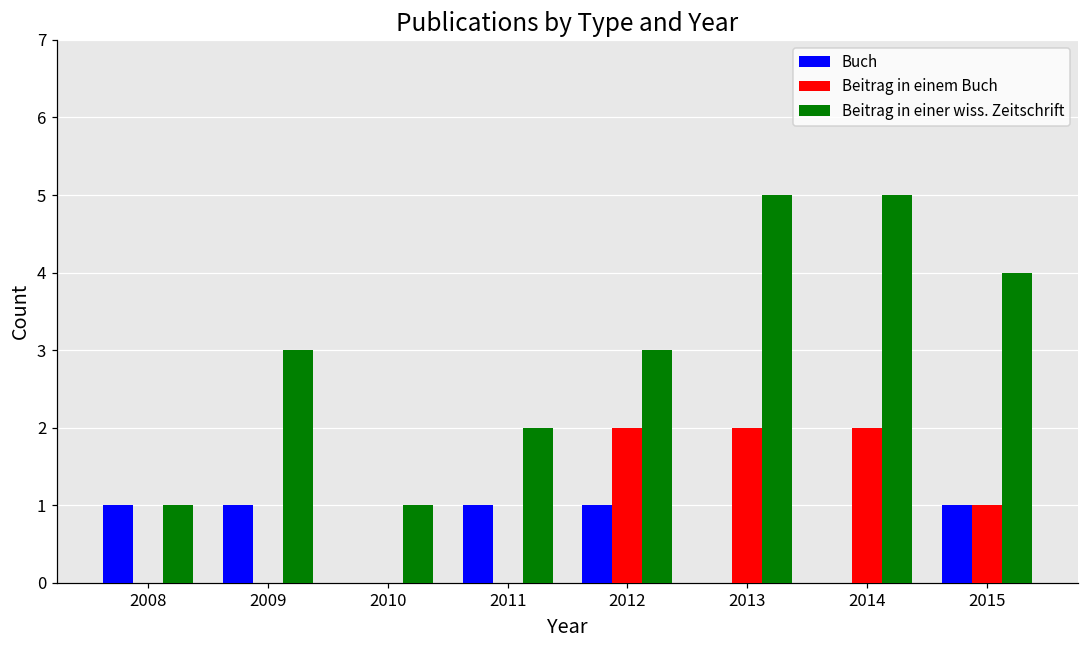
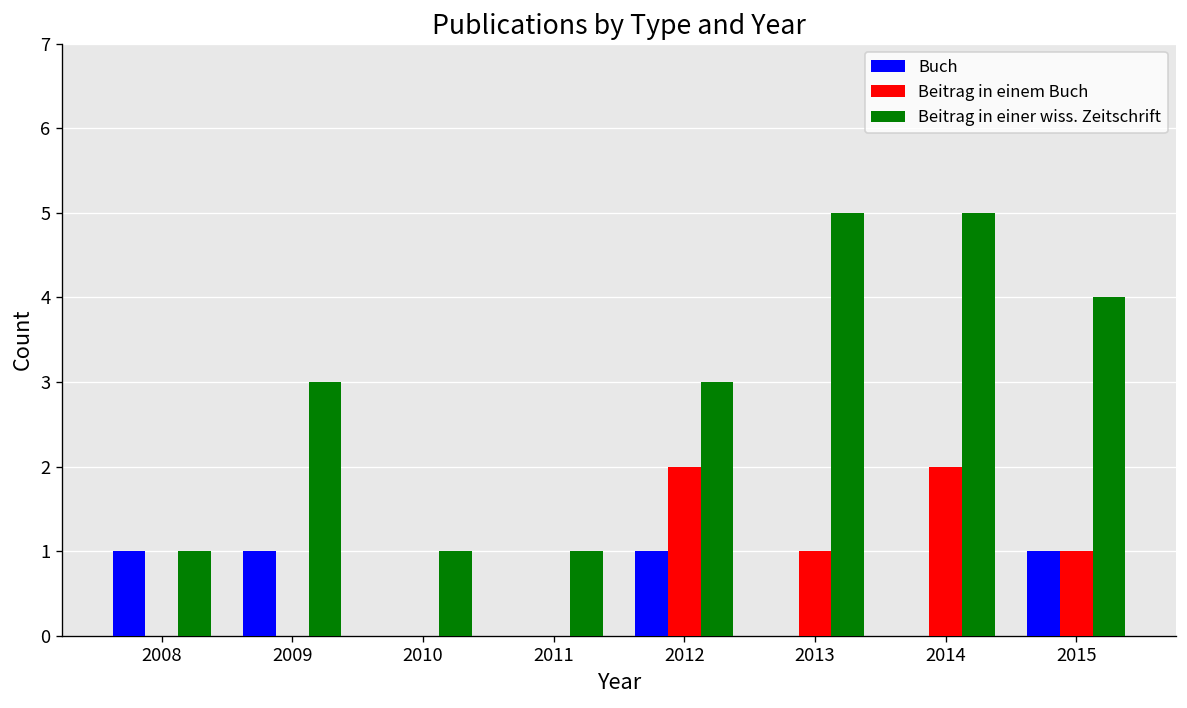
Buch, 2011: 1 -> 0
Beitrag in einer wiss. Zeitschrift, 2011: 2 -> 1
Beitrag in einem Buch, 2013: 2 -> 1
